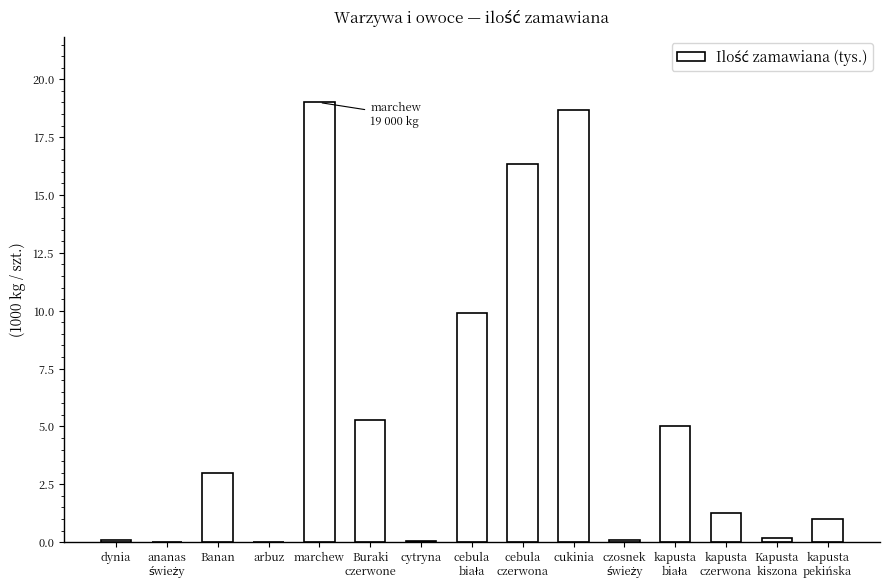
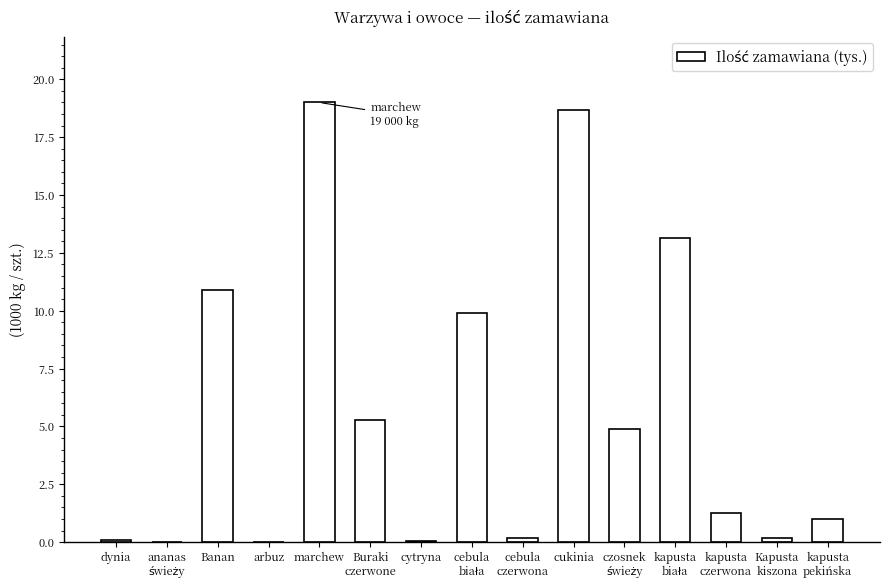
Banan: 3.0 -> 10.9
cebula czerwona: 16.3 -> 0.2
czosnek świeży: 0.1 -> 4.9
kapusta biała: 5.0 -> 13.1
